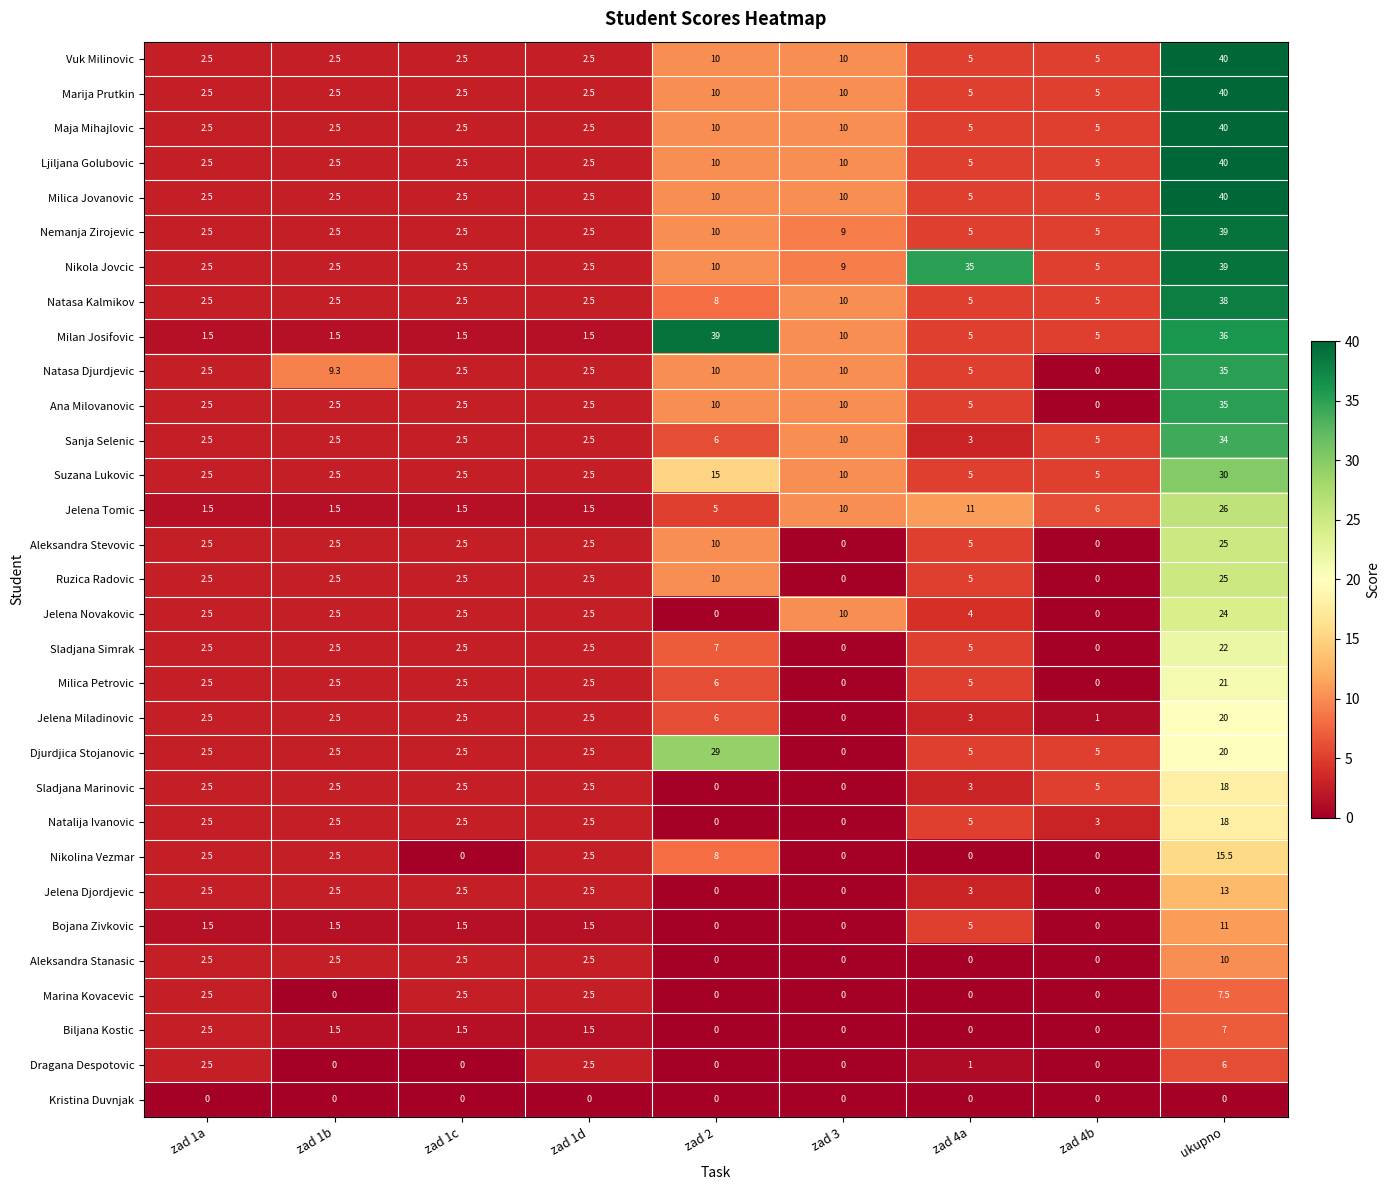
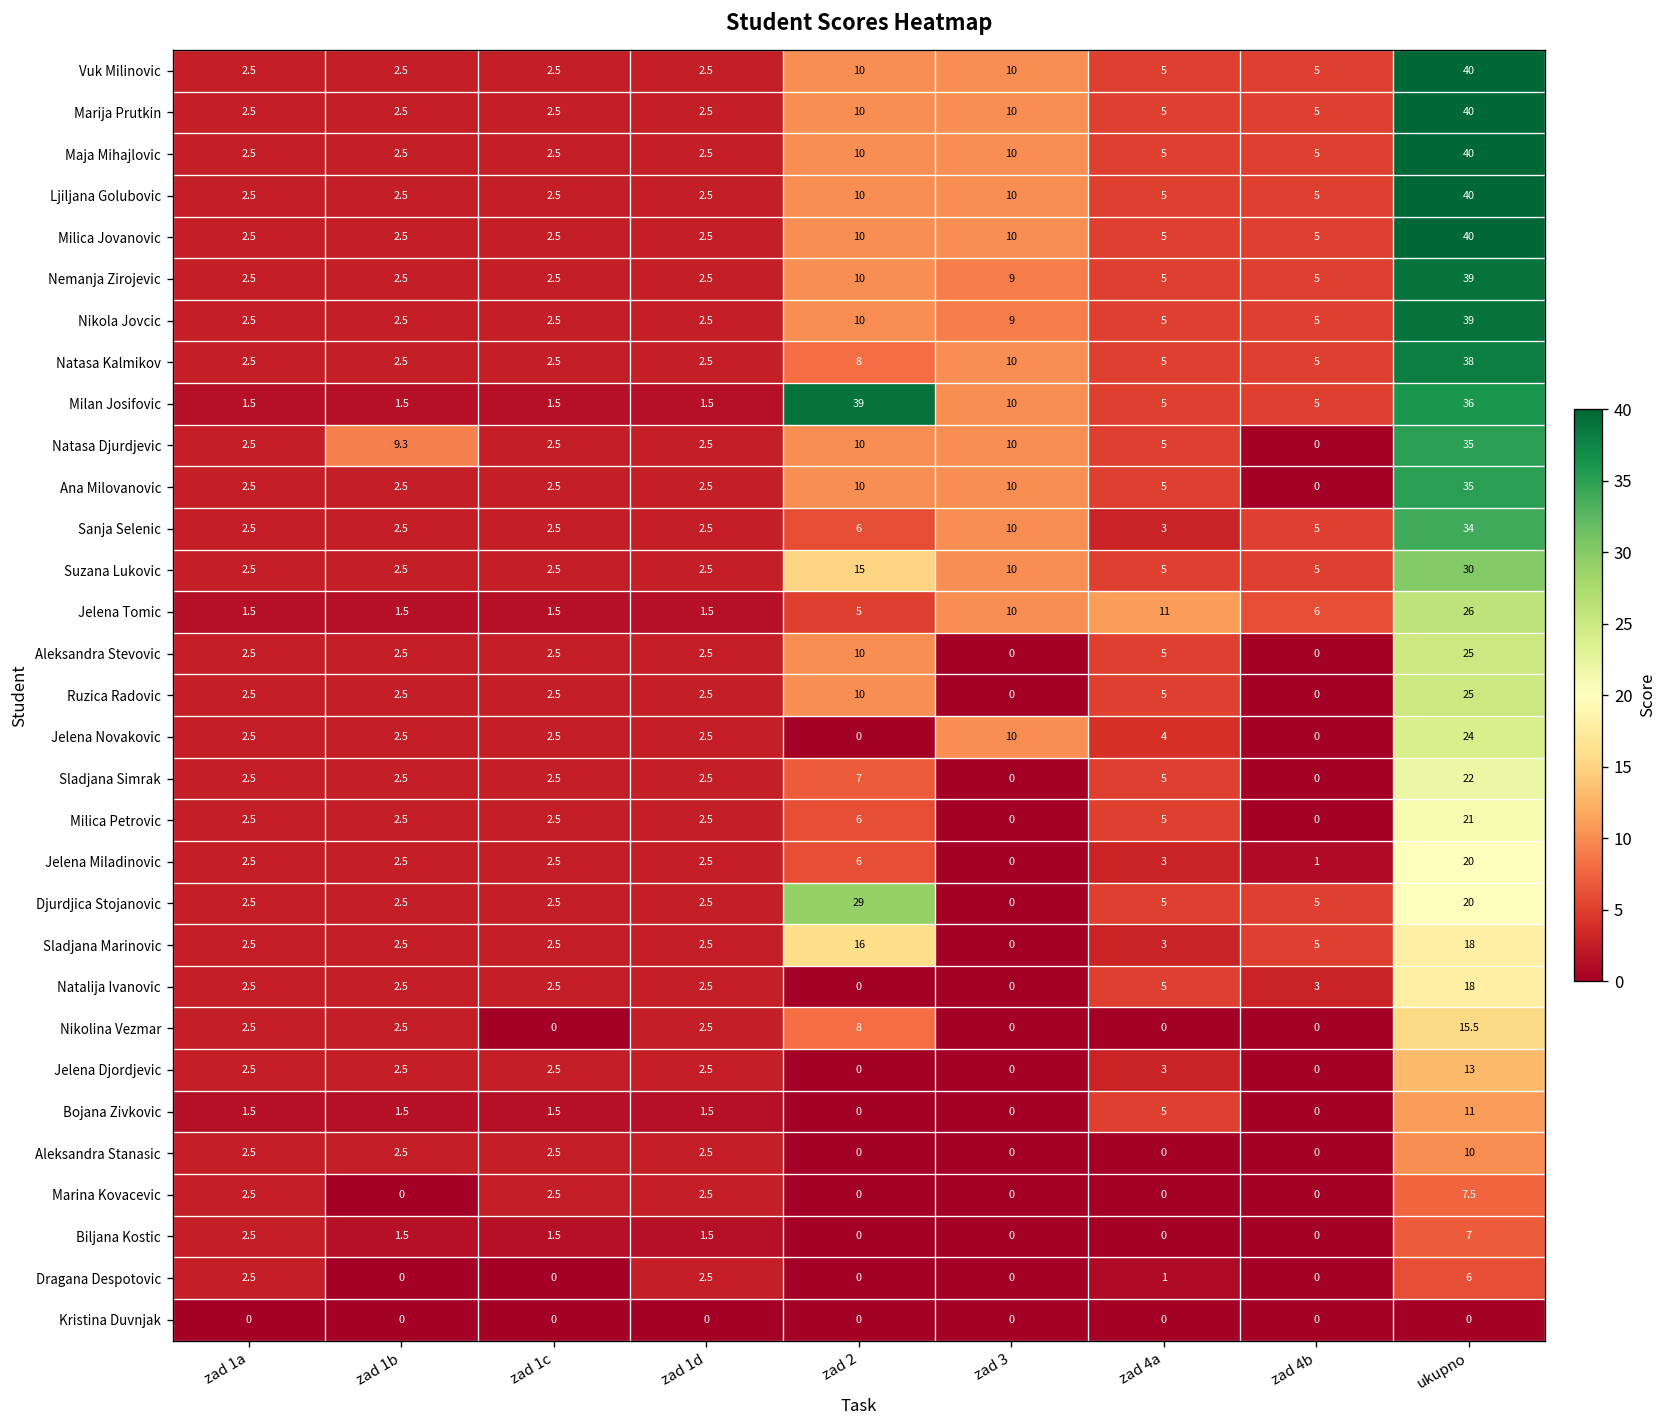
Nikola Jovcic, zad 4a: 35 -> 5
Sladjana Marinovic, zad 2: 0 -> 16
